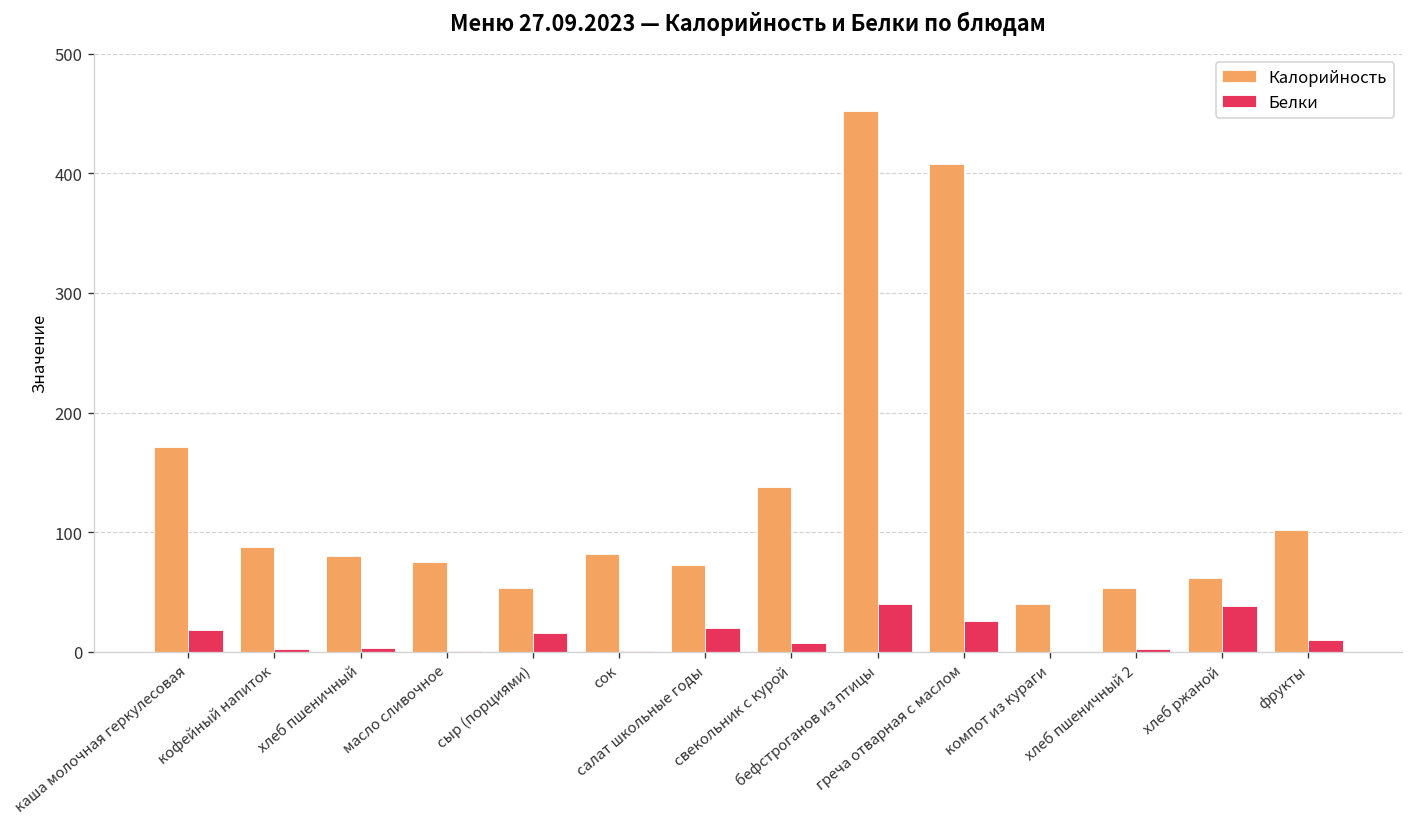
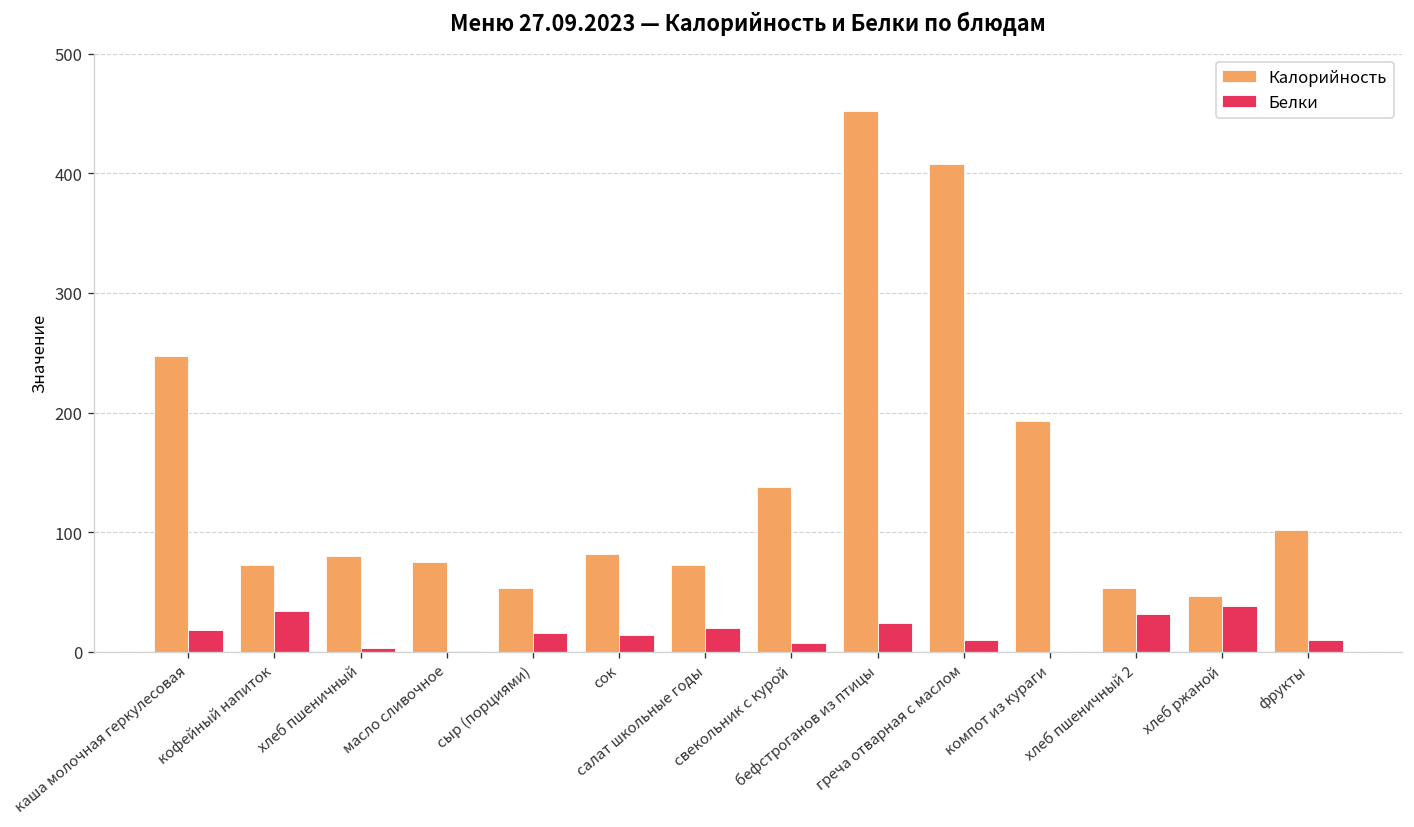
Калорийность, каша молочная геркулесовая: 170 -> 250
Калорийность, кофейный напиток: 90 -> 70
Белки, кофейный напиток: 0 -> 30
Белки, сок: 0 -> 10
Белки, бефстроганов из птицы: 40 -> 20
Белки, греча отварная с маслом: 30 -> 10
Калорийность, компот из кураги: 40 -> 190
Белки, хлеб пшеничный 2: 0 -> 30
Калорийность, хлеб ржаной: 60 -> 50
